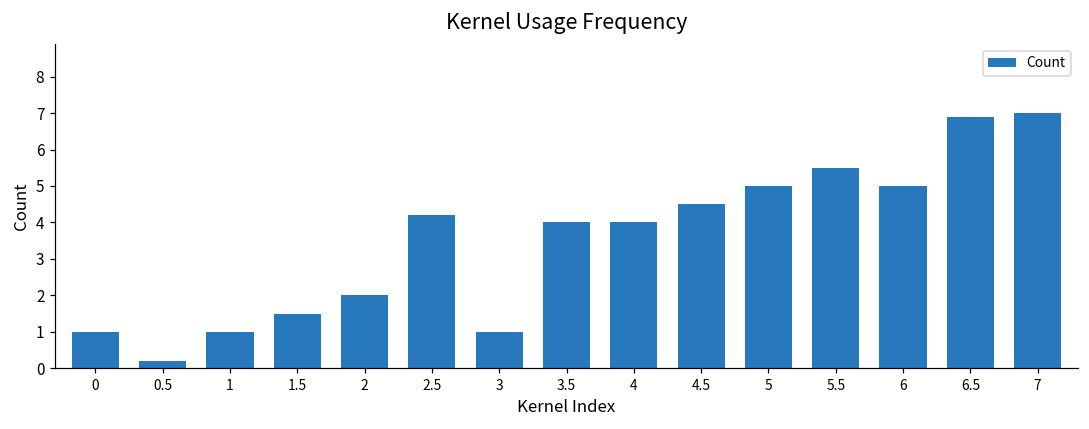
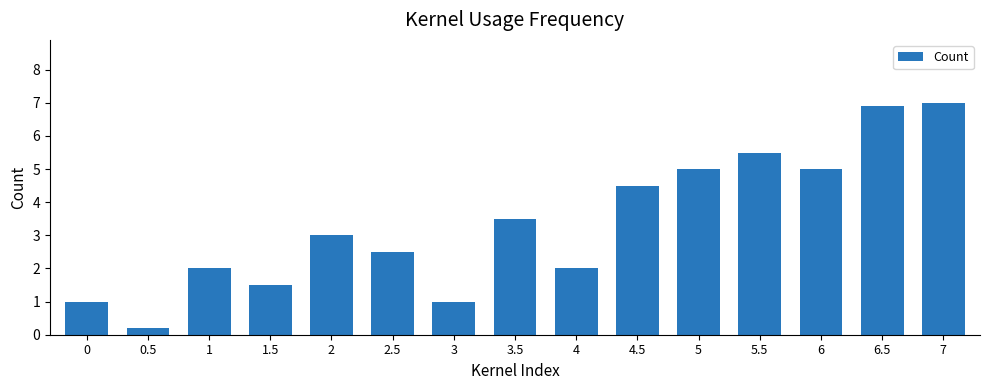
1: 1 -> 2
2: 2 -> 3
2.5: 4.2 -> 2.5
3.5: 4.0 -> 3.5
4: 4 -> 2
